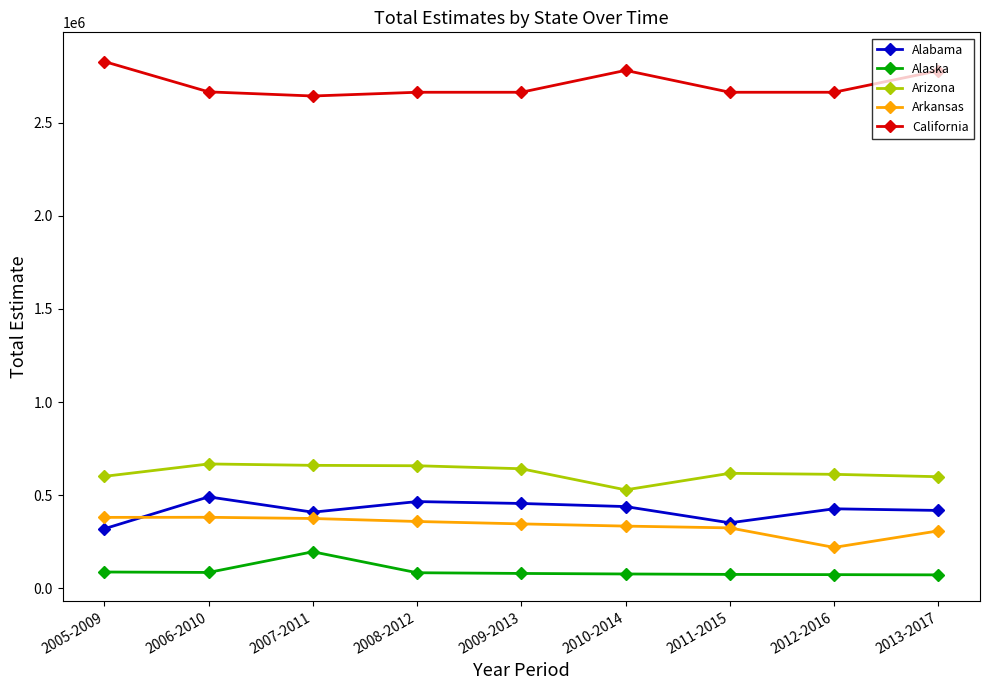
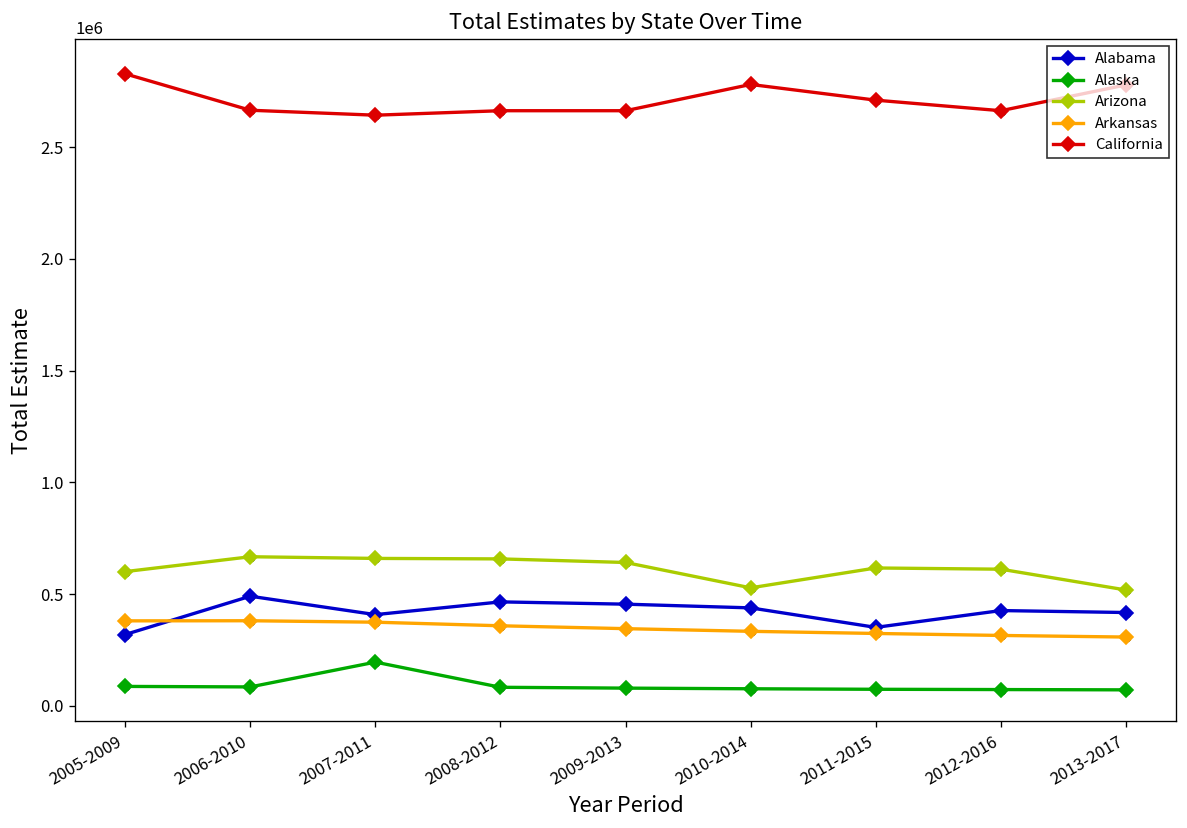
California, 2011-2015: 2660000 -> 2710000
Arkansas, 2012-2016: 220000 -> 320000
Arizona, 2013-2017: 600000 -> 520000
